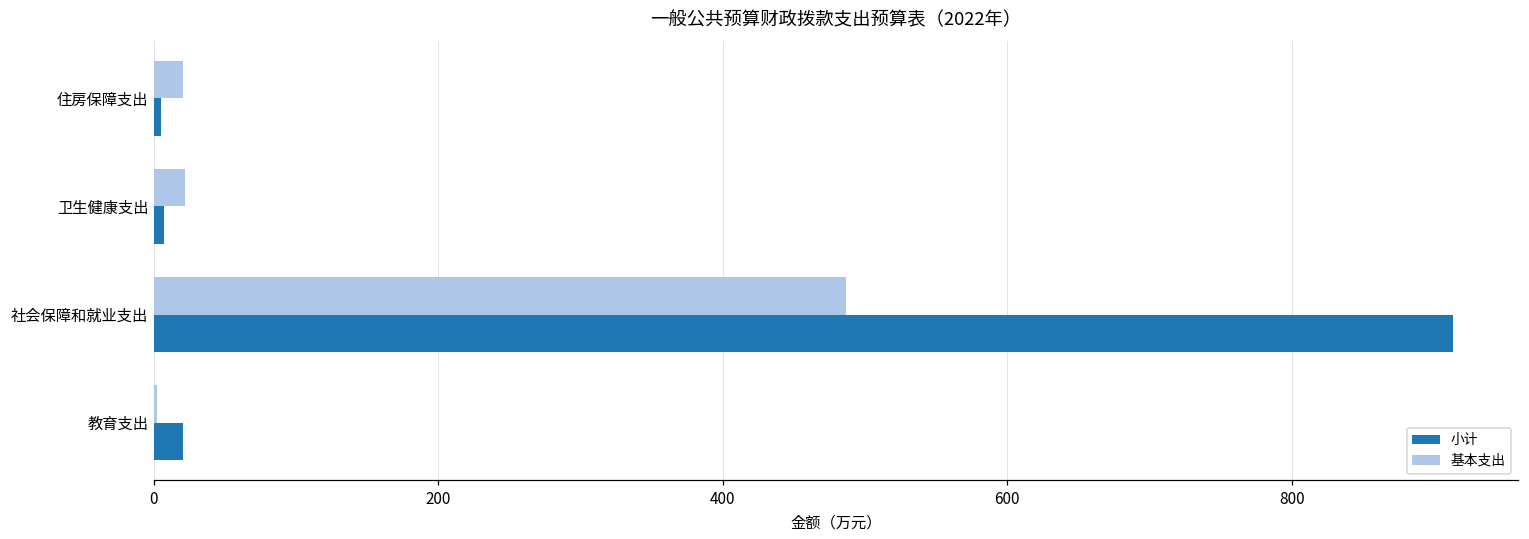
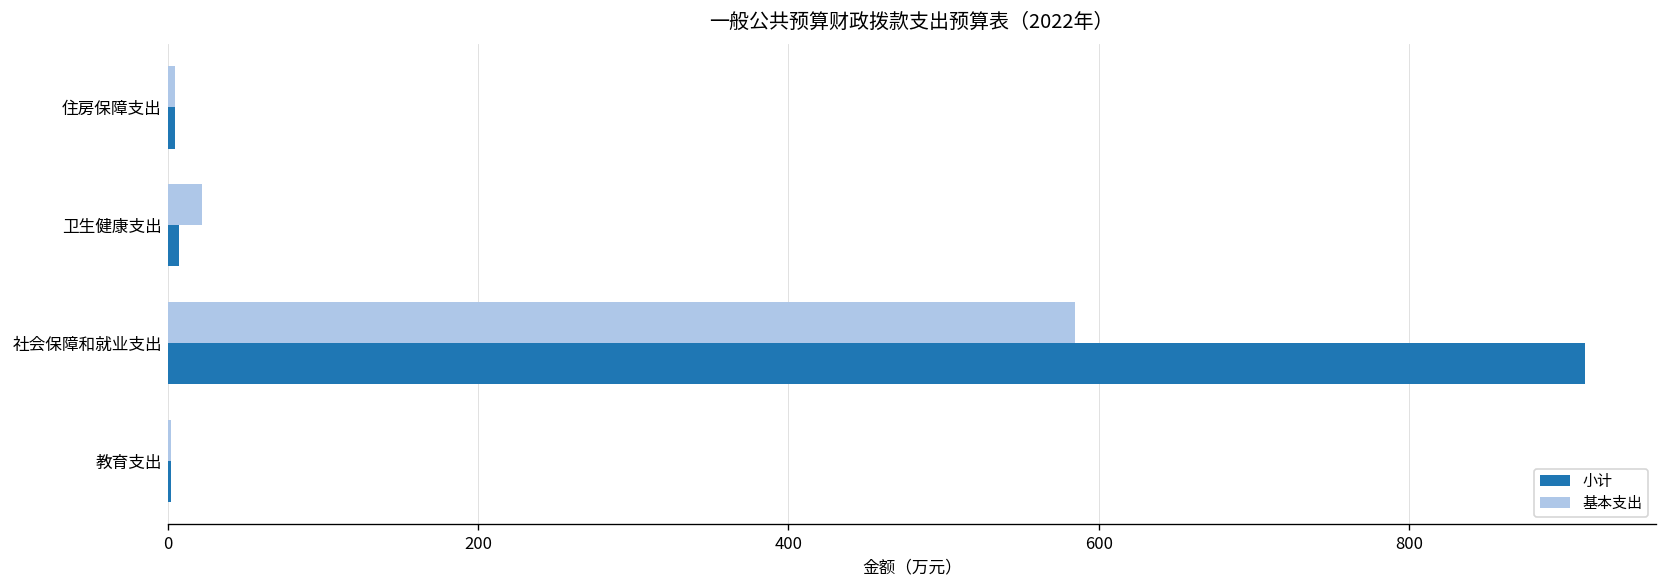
基本支出, 住房保障支出: 20 -> 5
基本支出, 社会保障和就业支出: 487 -> 585
小计, 教育支出: 20 -> 2
